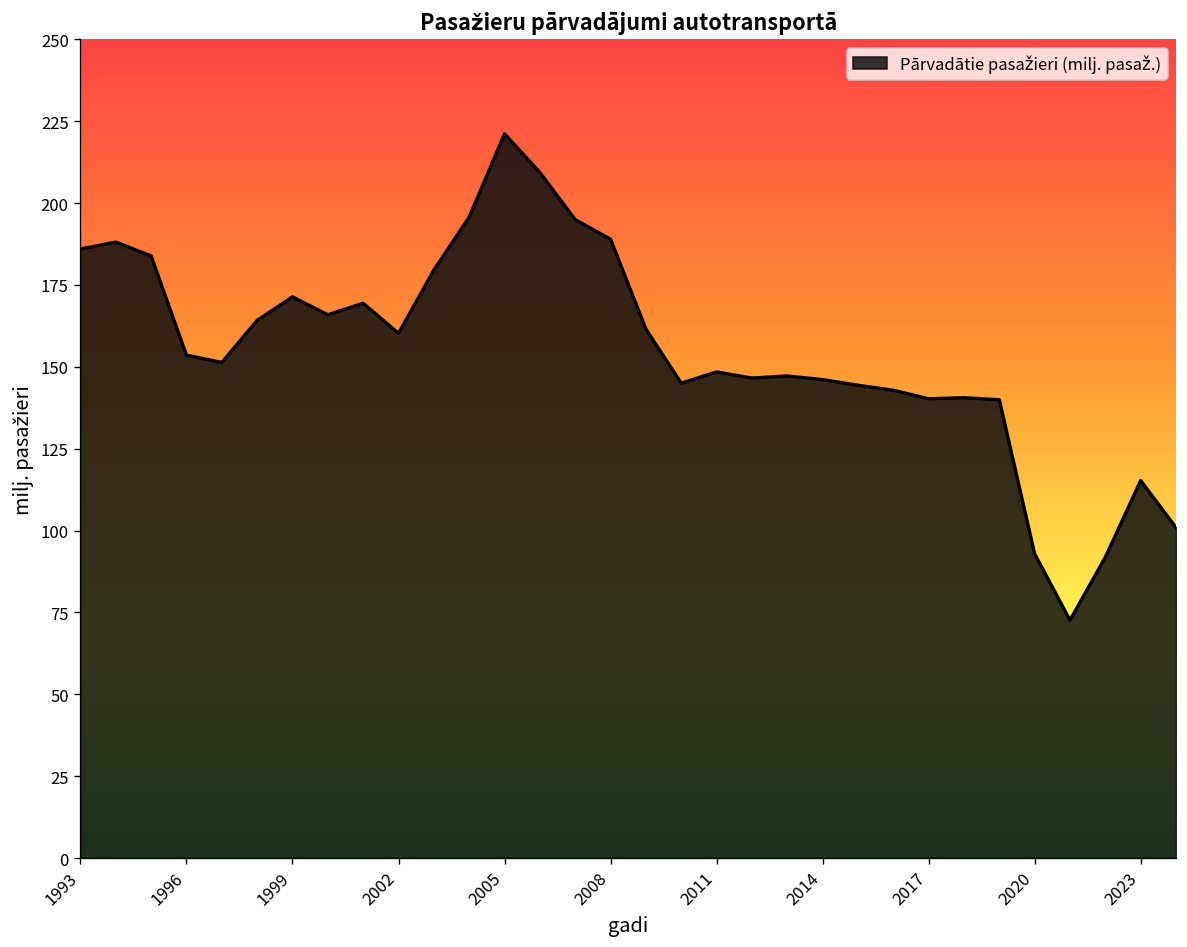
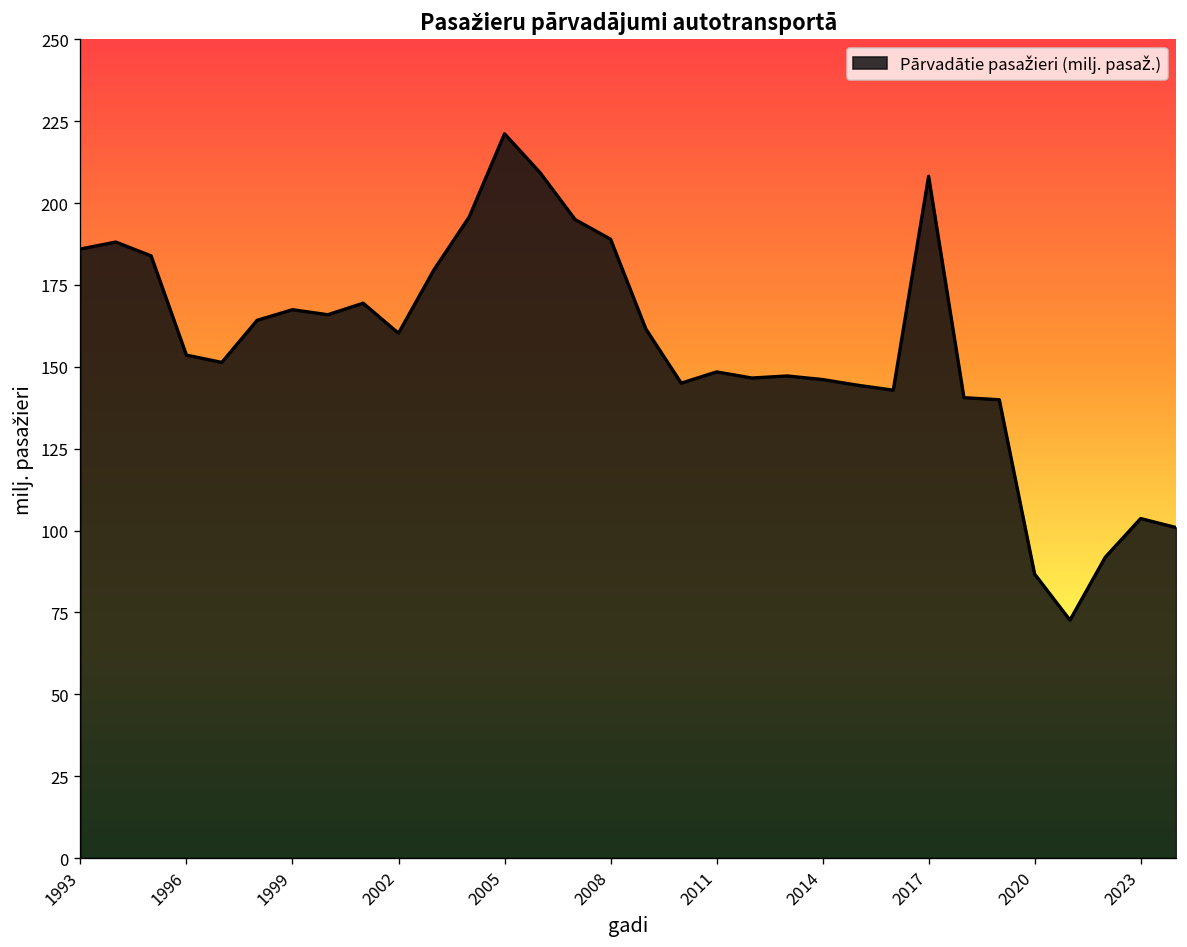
1999: 171 -> 167
2017: 140 -> 208
2020: 93 -> 87
2023: 115 -> 104
